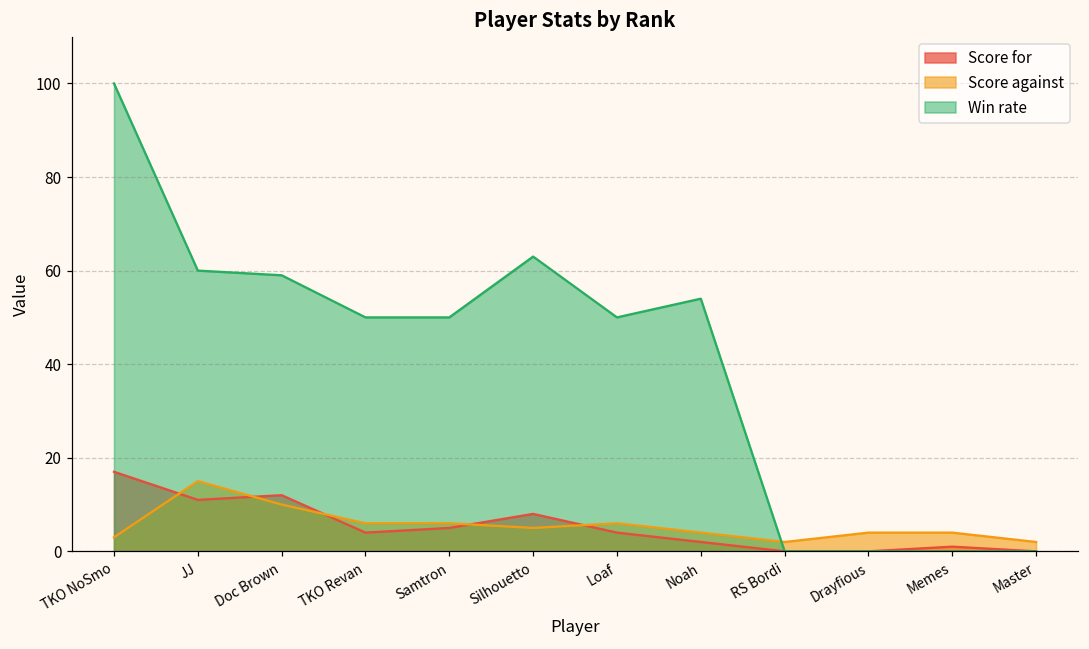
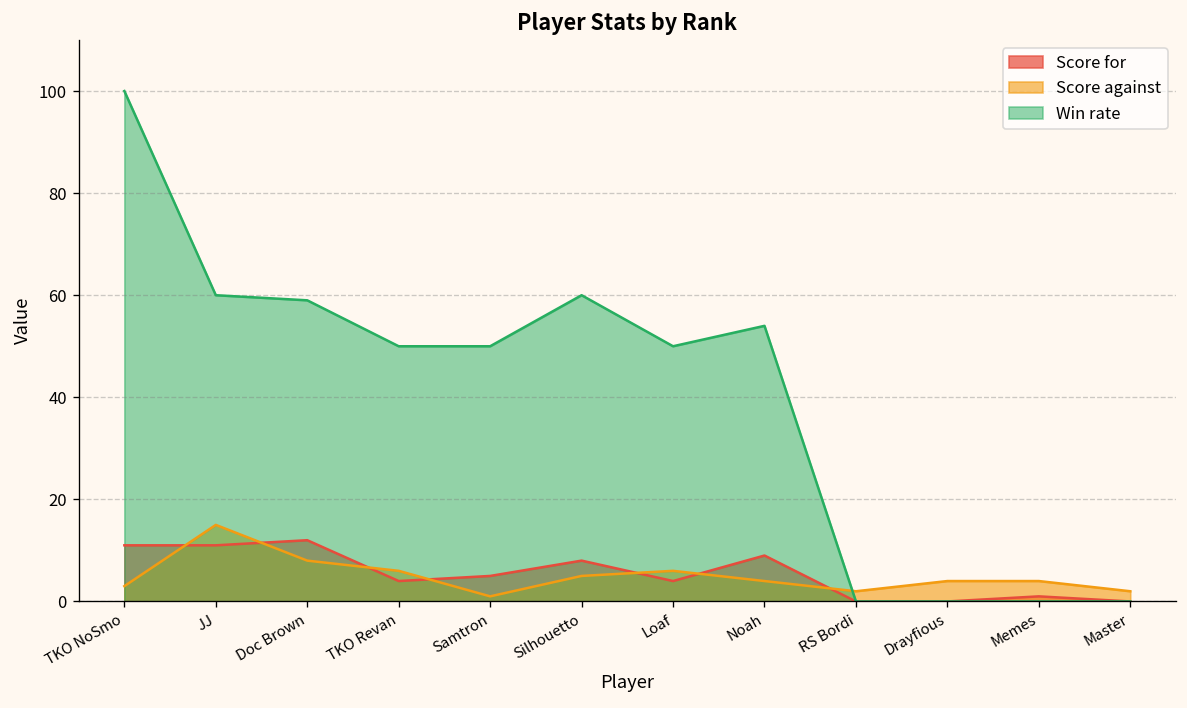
Score for, TKO NoSmo: 17 -> 11
Score against, Doc Brown: 10 -> 8
Score against, Samtron: 6 -> 1
Win rate, Silhouetto: 63 -> 60
Score for, Noah: 2 -> 9
